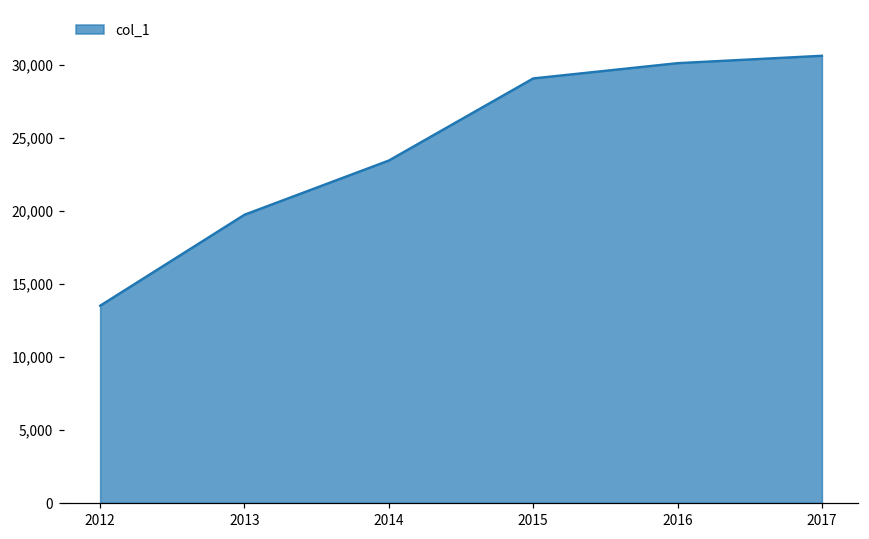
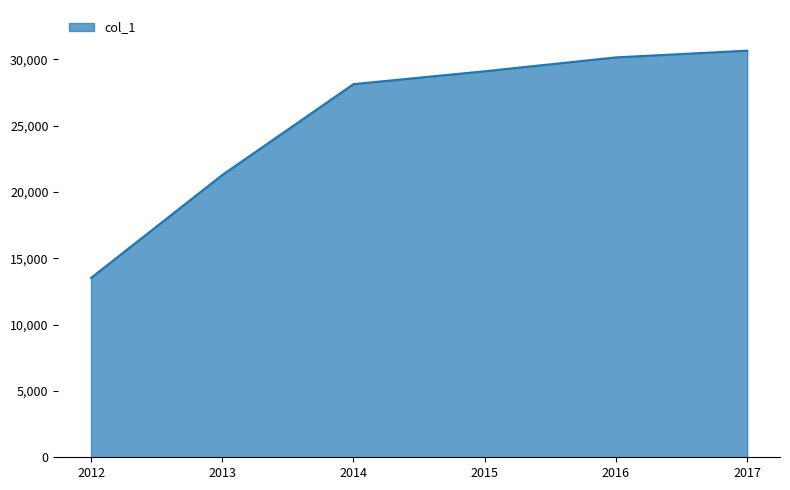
2013: 19,800 -> 21,300
2014: 23,500 -> 28,100
